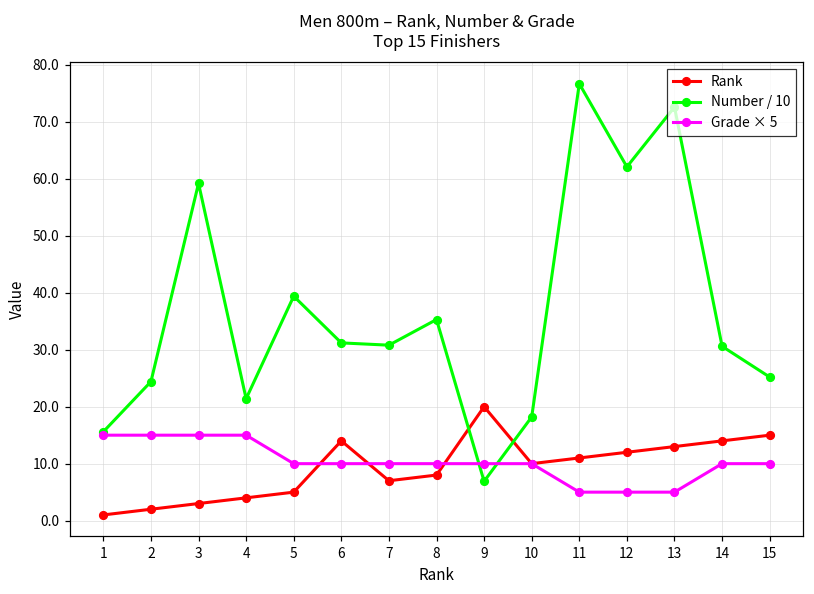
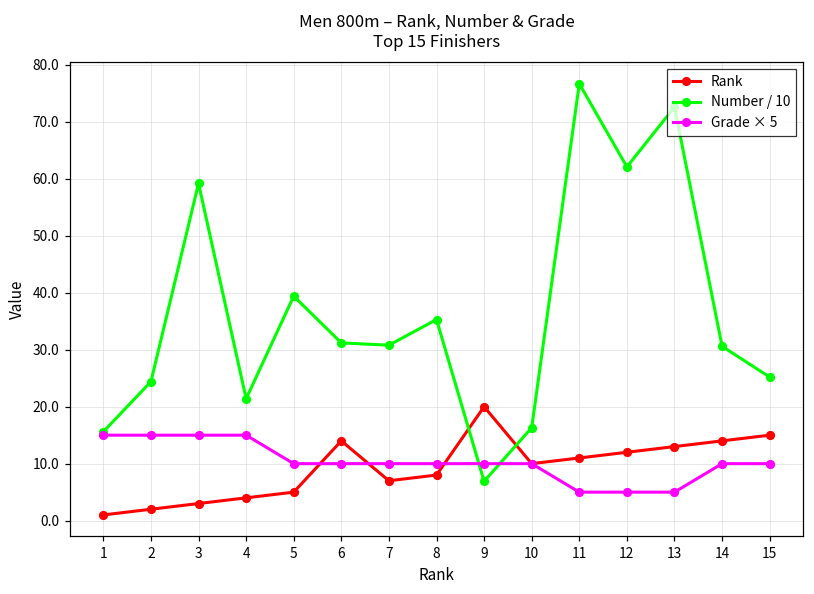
Number / 10, 10: 18 -> 16
